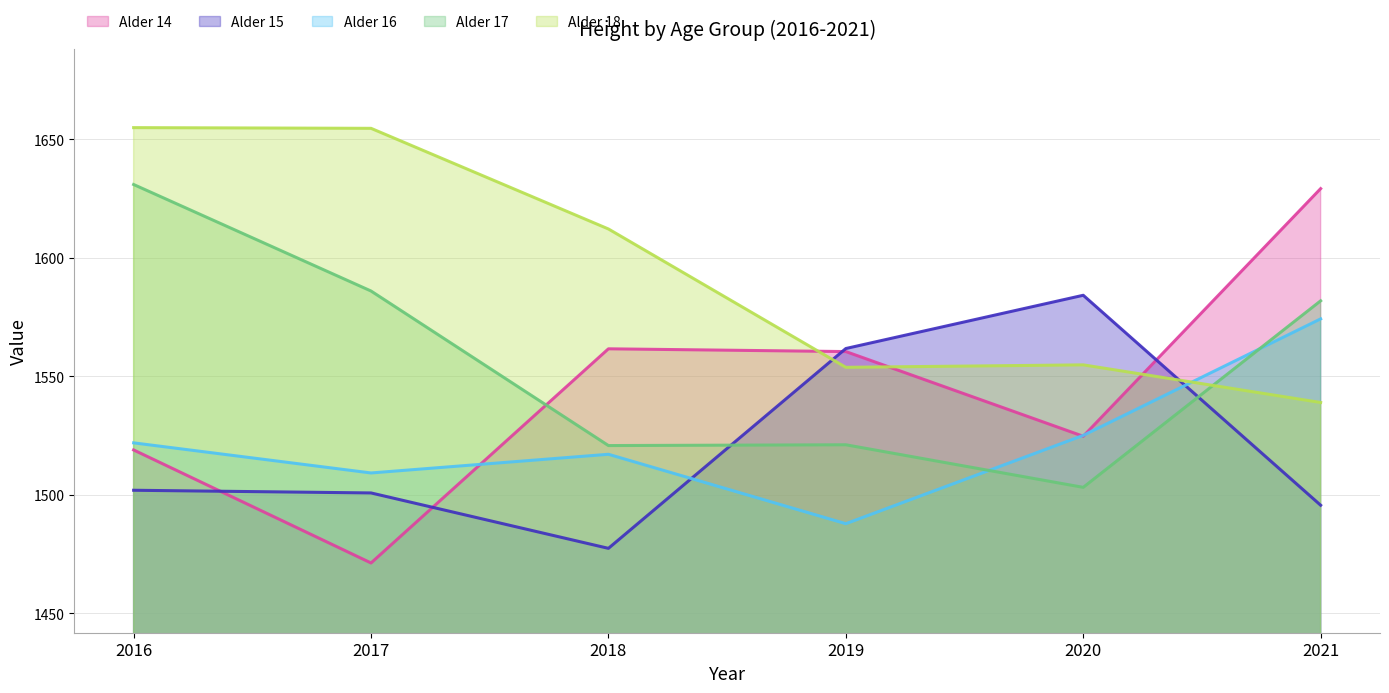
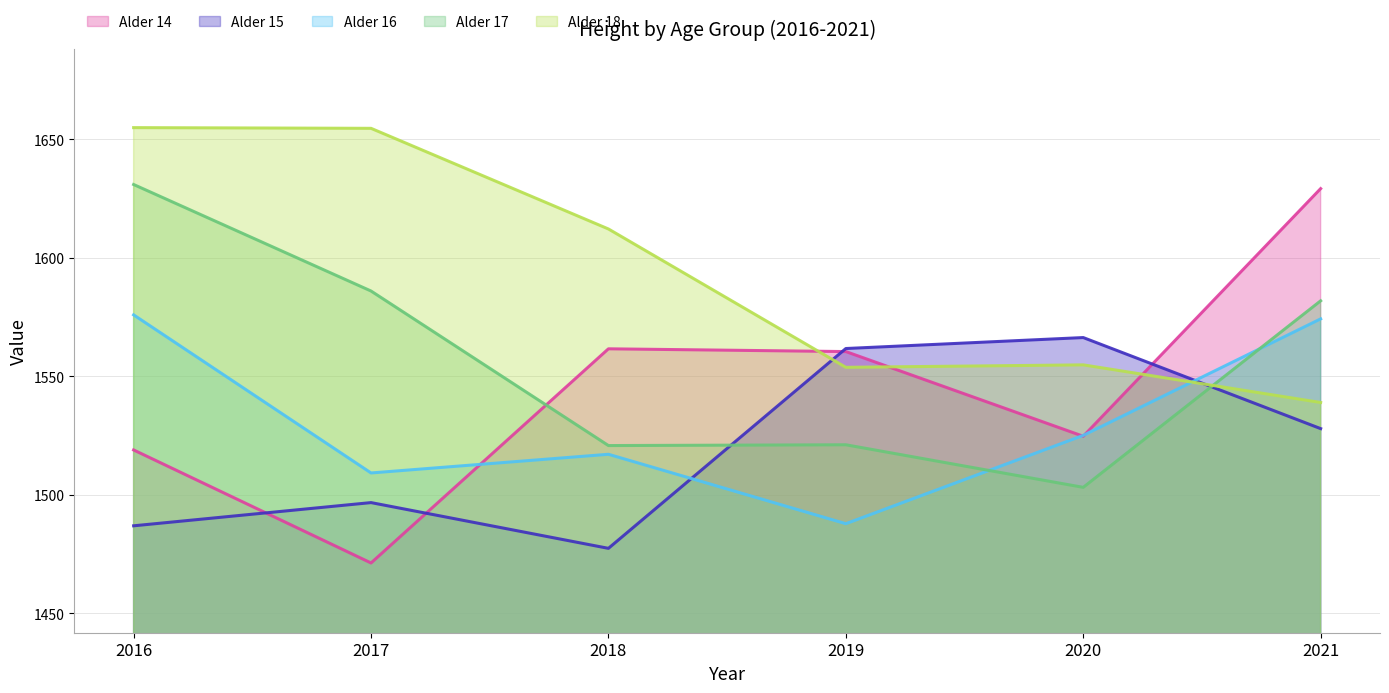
Alder 15, 2016: 1502 -> 1487
Alder 16, 2016: 1522 -> 1576
Alder 15, 2017: 1501 -> 1497
Alder 15, 2020: 1584 -> 1566
Alder 15, 2021: 1496 -> 1528
